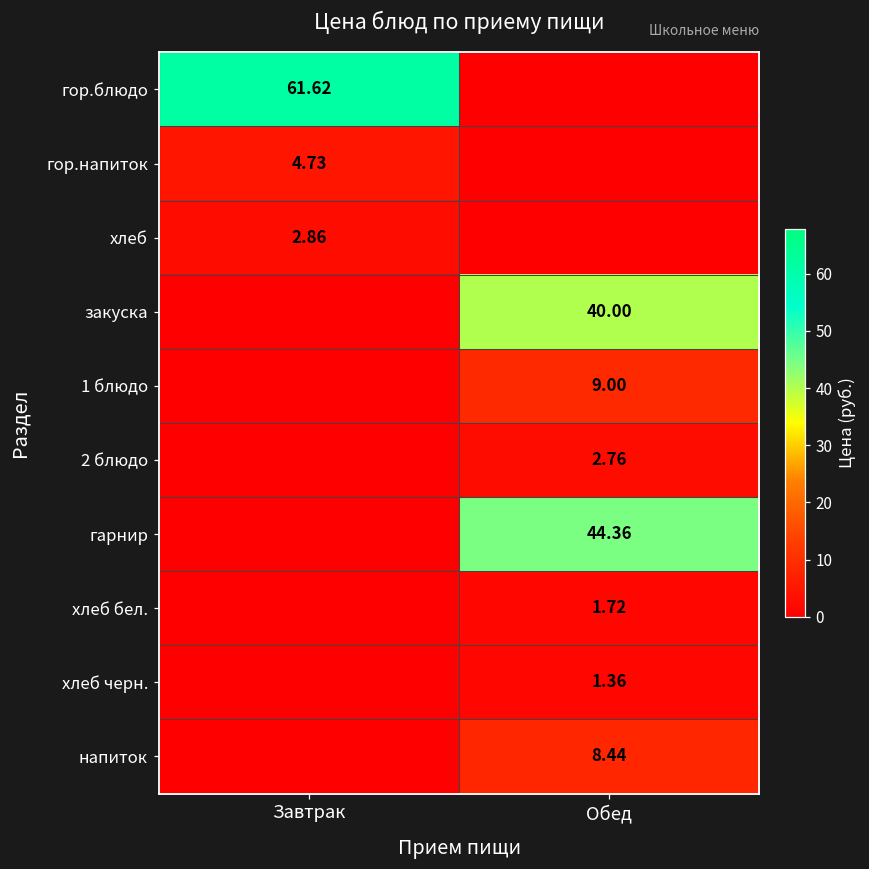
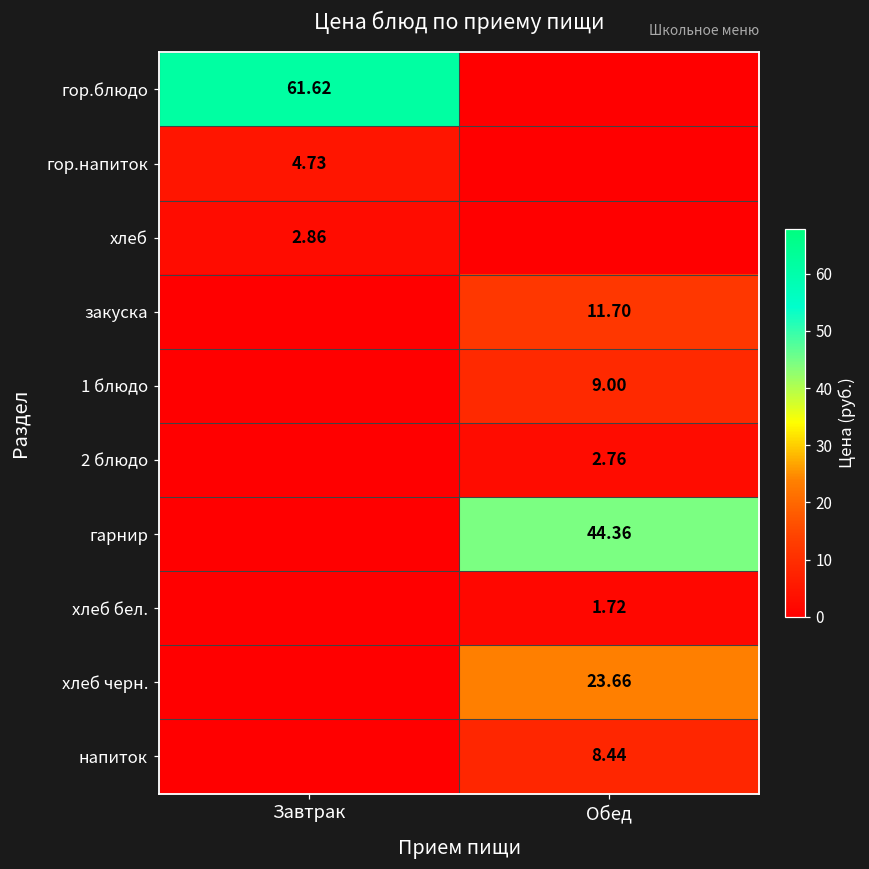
закуска, Обед: 40.00 -> 11.70
хлеб черн., Обед: 1.36 -> 23.66
